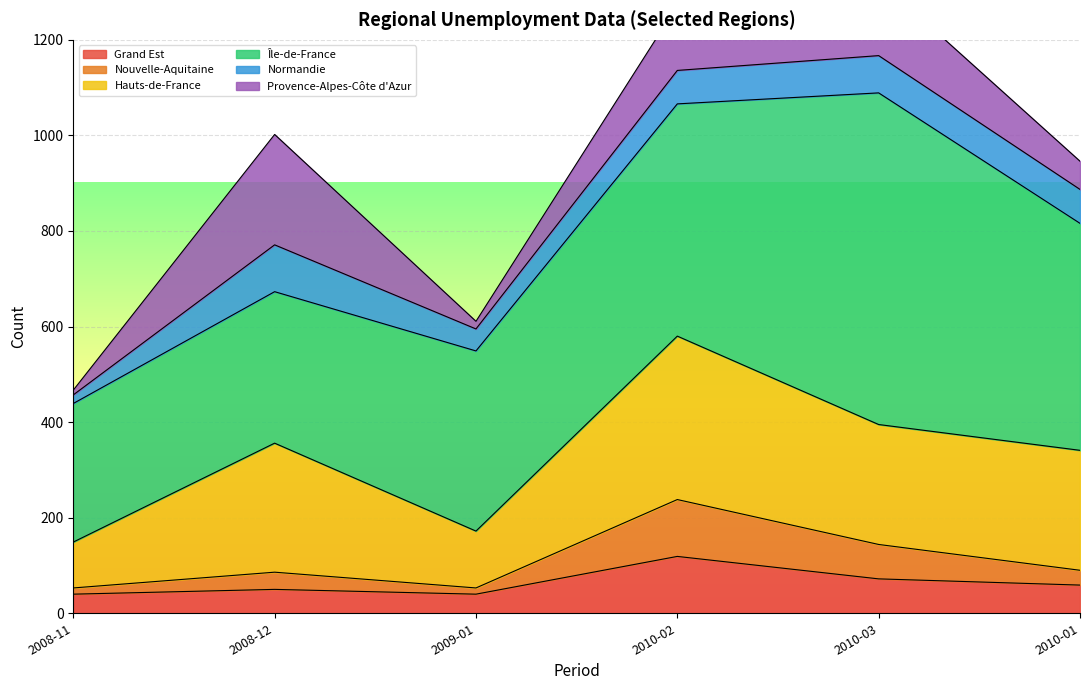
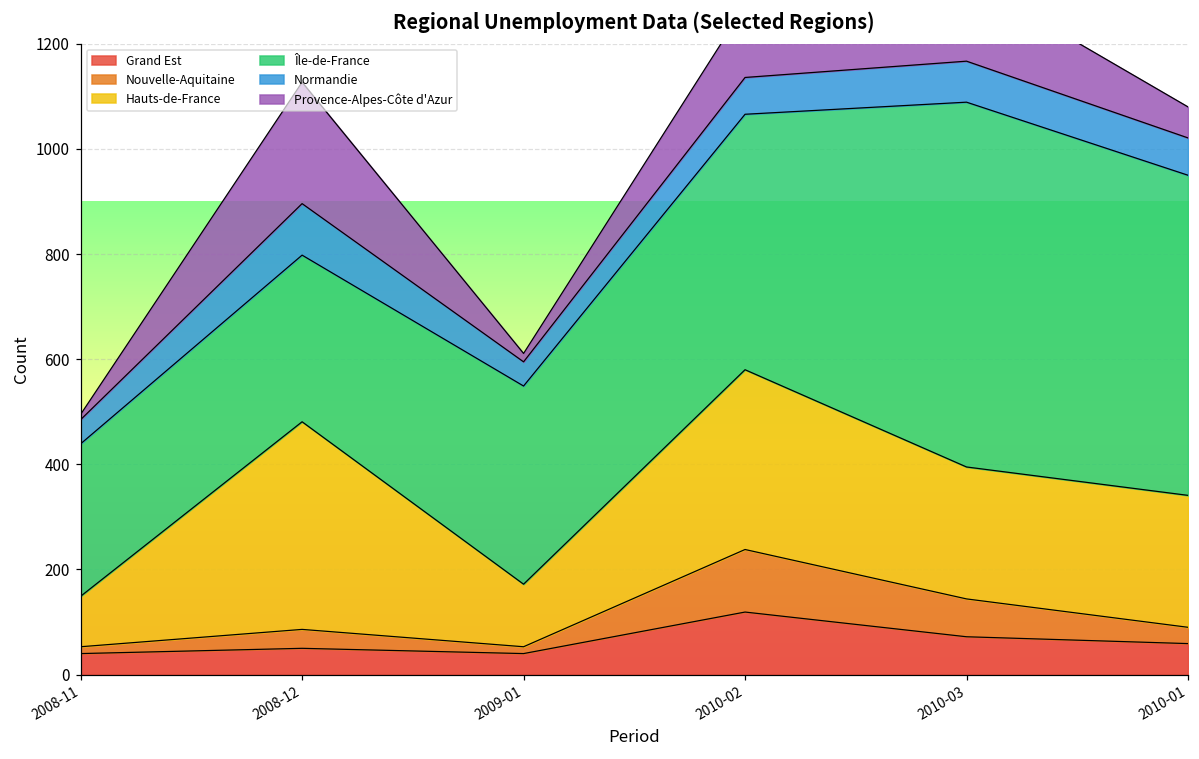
Normandie, 2008-11: 20 -> 50
Hauts-de-France, 2008-12: 270 -> 400
Île-de-France, 2010-01: 480 -> 610
